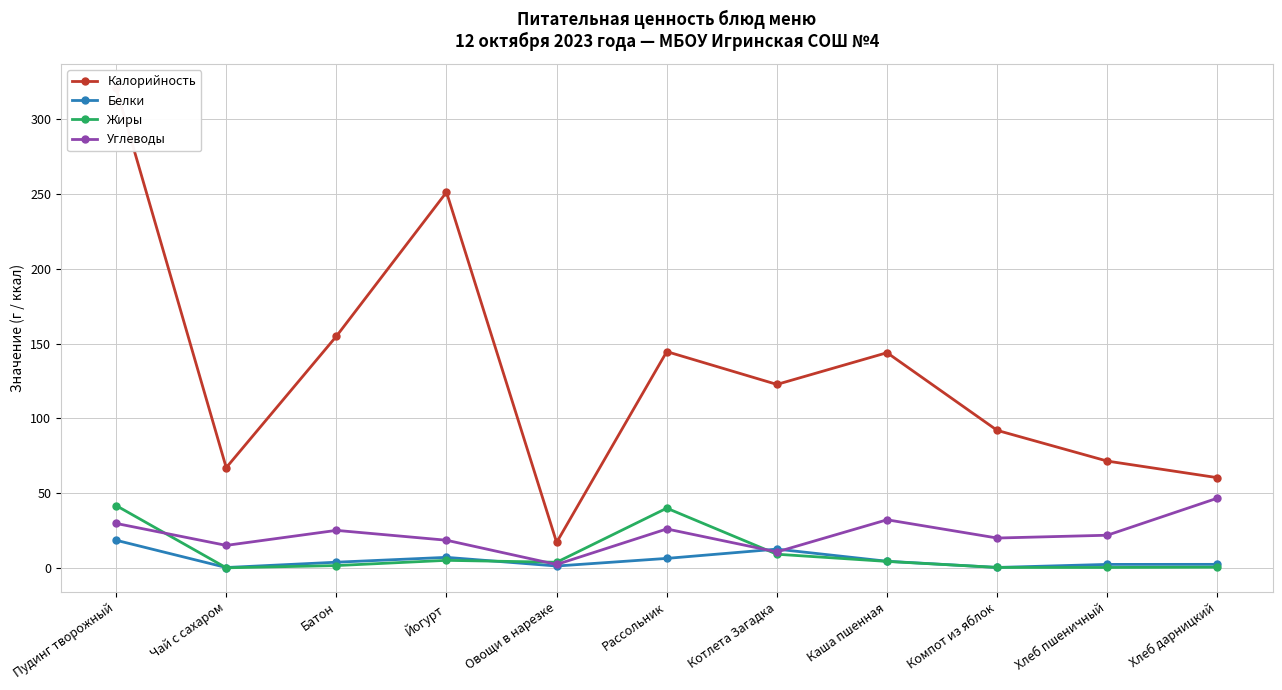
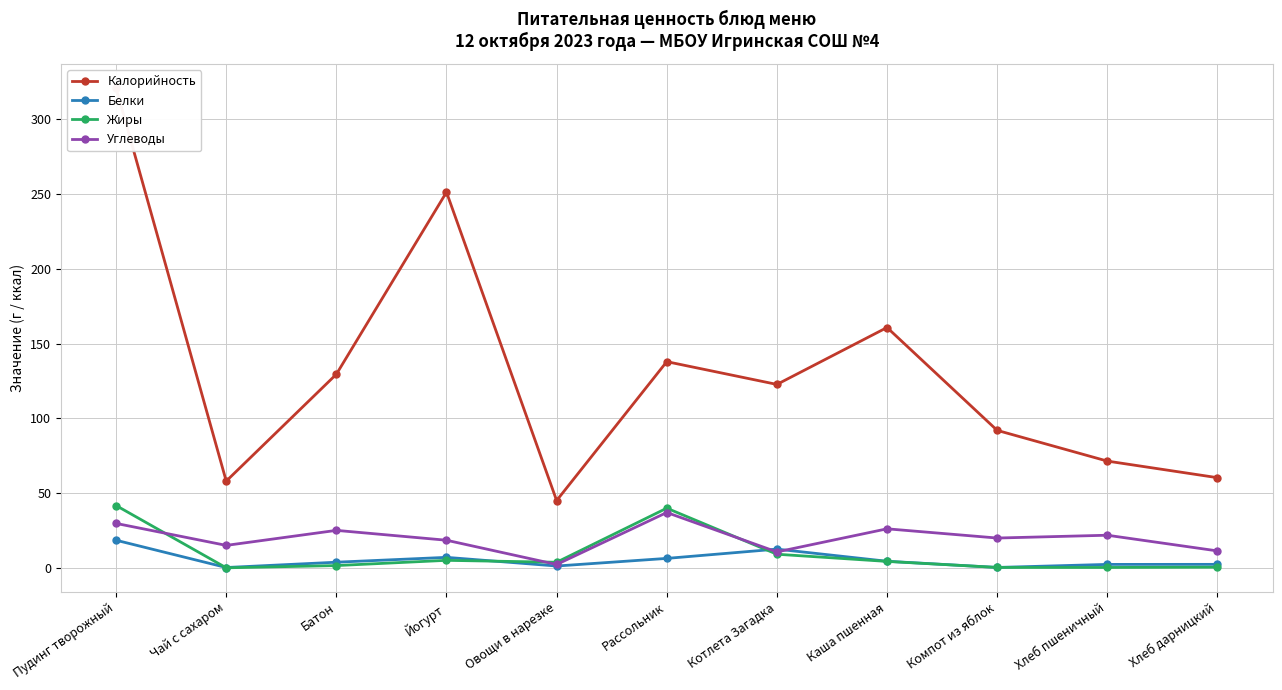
Калорийность, Чай с сахаром: 67 -> 58
Калорийность, Батон: 155 -> 130
Калорийность, Овощи в нарезке: 17 -> 45
Калорийность, Рассольник: 145 -> 138
Углеводы, Рассольник: 26 -> 37
Калорийность, Каша пшенная: 144 -> 161
Углеводы, Каша пшенная: 32 -> 26
Углеводы, Хлеб дарницкий: 47 -> 11
